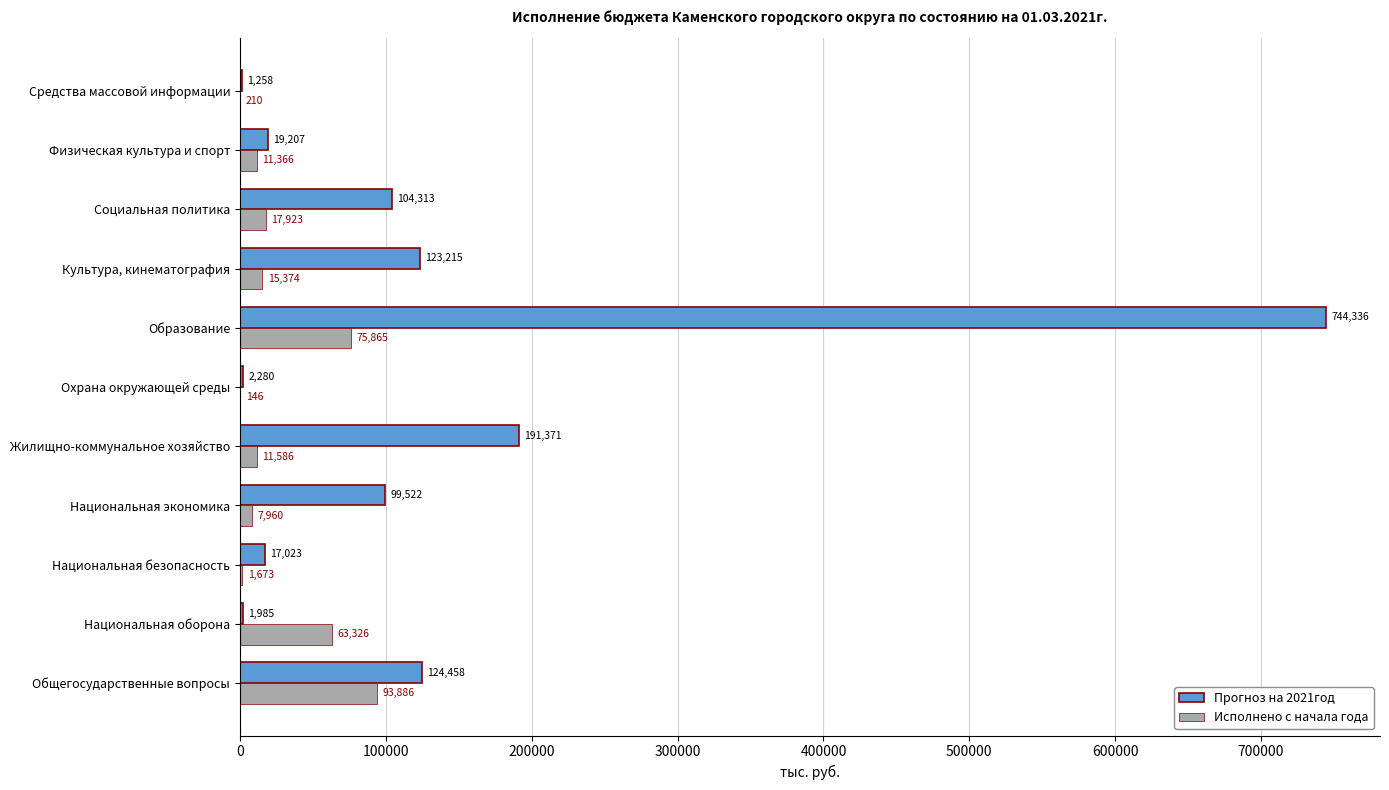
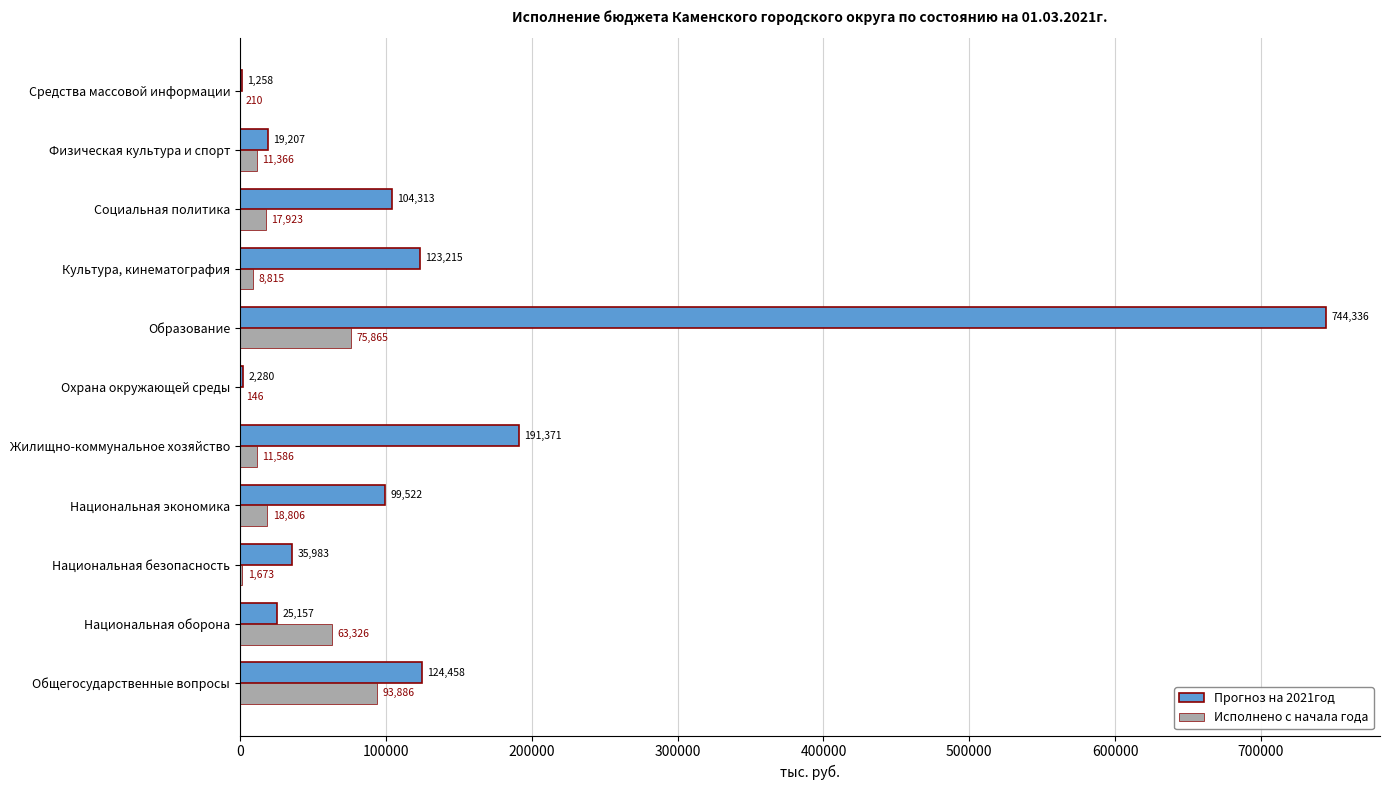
Исполнено с начала года, Культура, кинематография: 15,374 -> 8,815
Исполнено с начала года, Национальная экономика: 7,960 -> 18,806
Прогноз на 2021год, Национальная безопасность: 17,023 -> 35,983
Прогноз на 2021год, Национальная оборона: 1,985 -> 25,157
